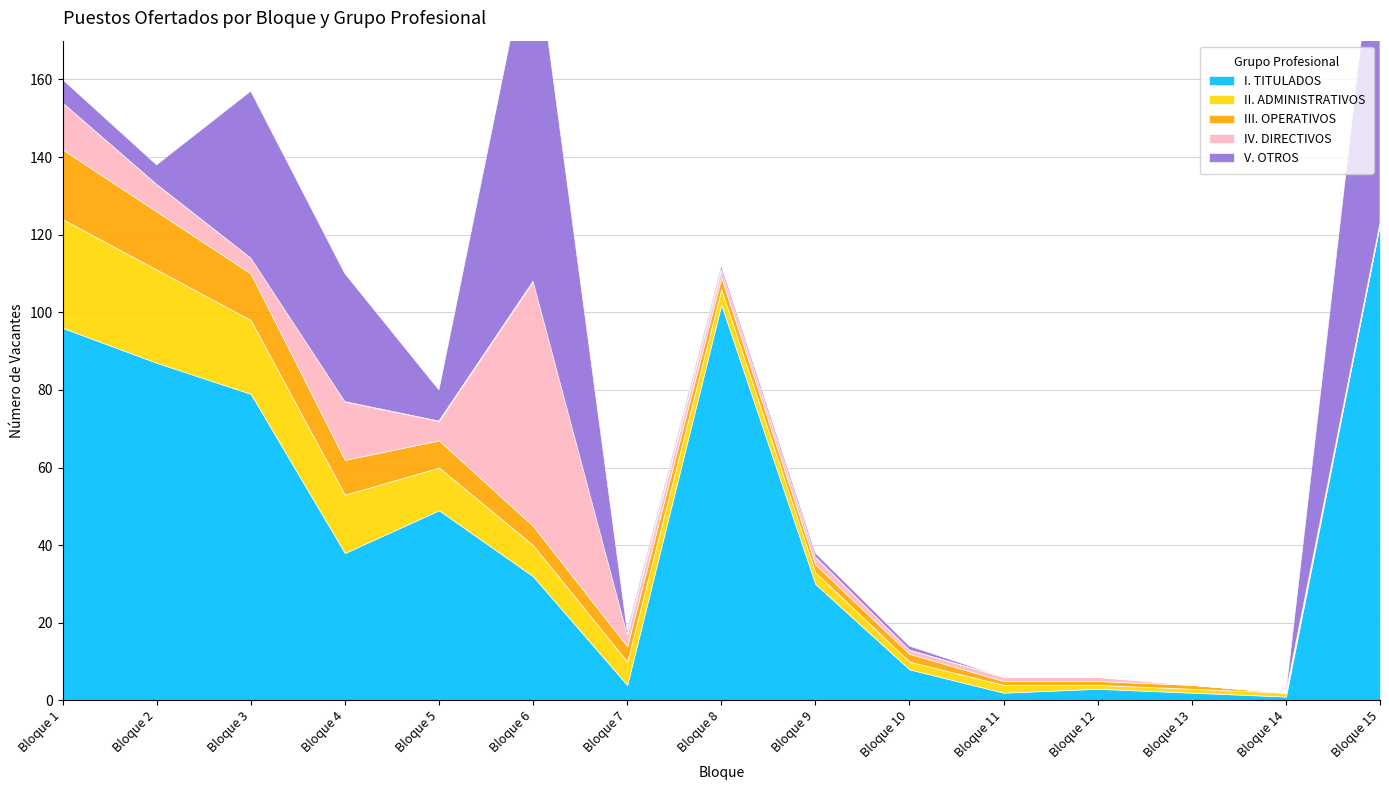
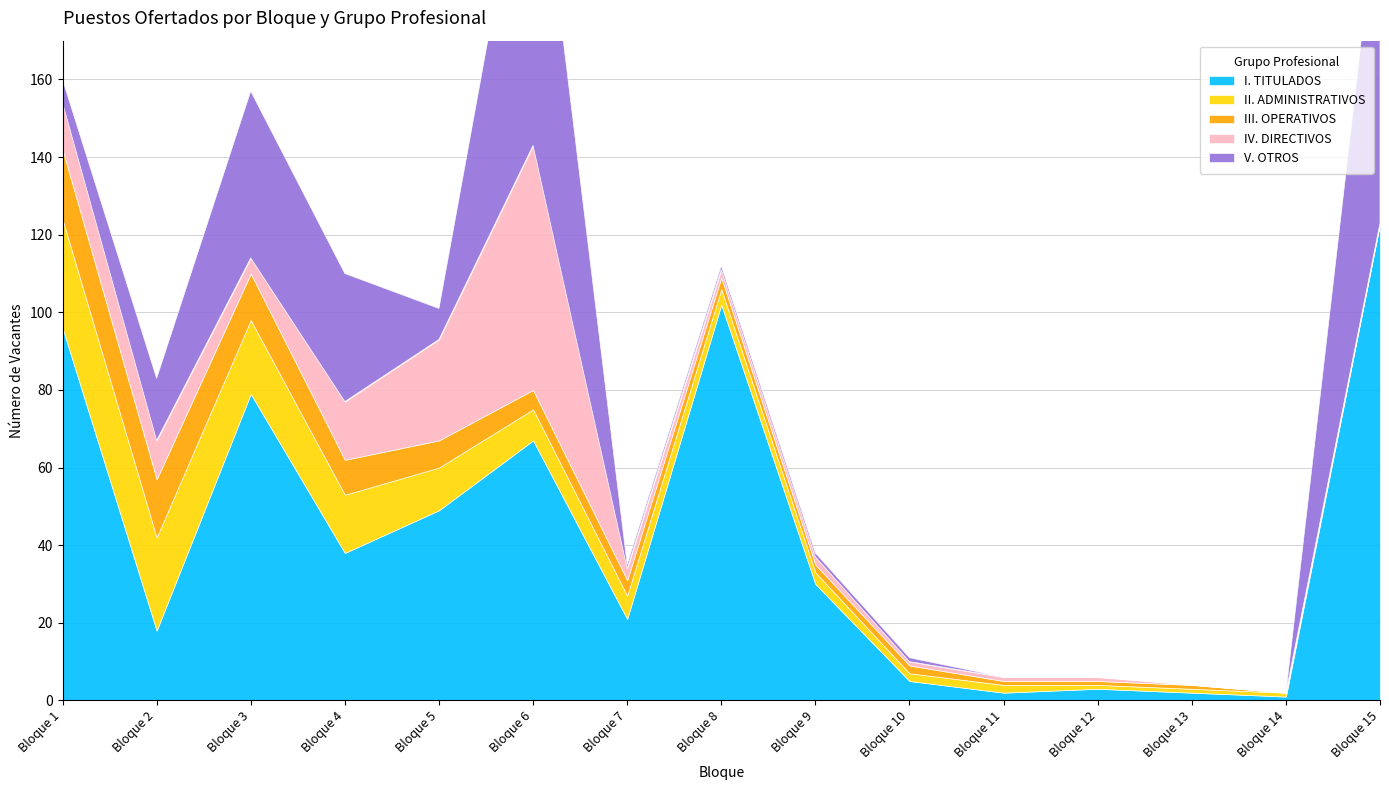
I. TITULADOS, Bloque 2: 87 -> 18
IV. DIRECTIVOS, Bloque 2: 7 -> 10
V. OTROS, Bloque 2: 5 -> 16
IV. DIRECTIVOS, Bloque 5: 5 -> 26
I. TITULADOS, Bloque 6: 32 -> 67
I. TITULADOS, Bloque 7: 4 -> 21
I. TITULADOS, Bloque 10: 8 -> 5
